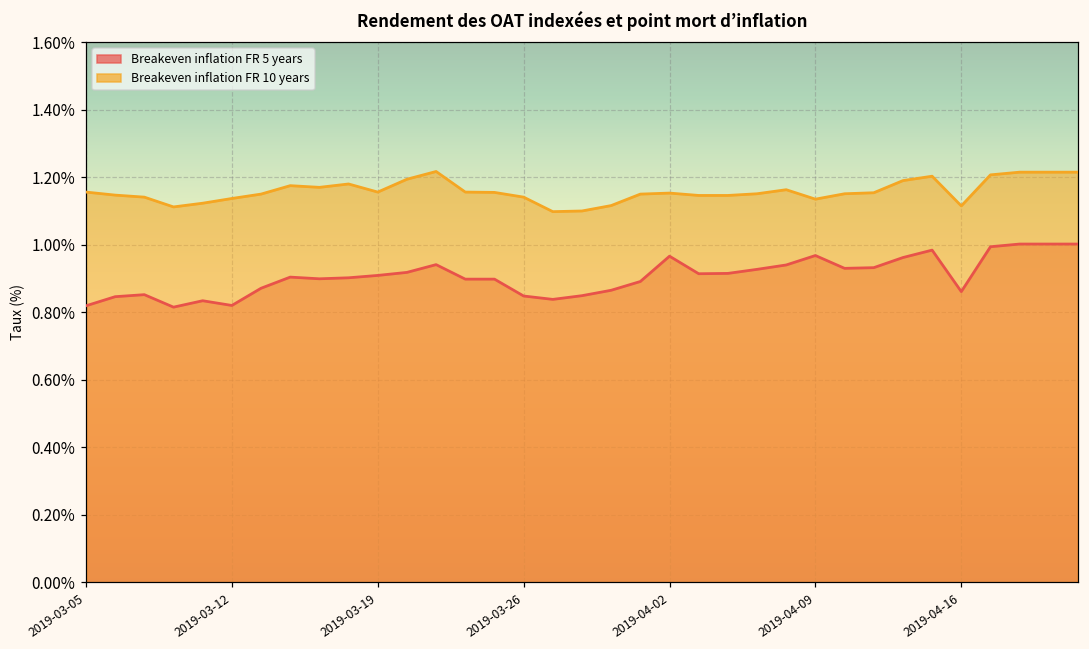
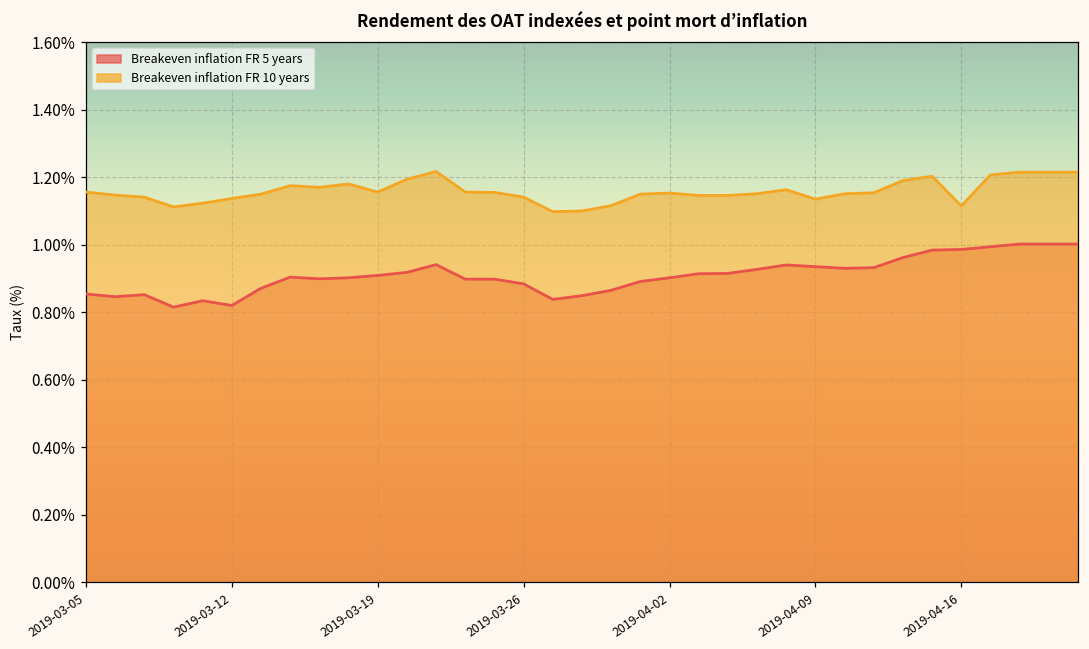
Breakeven inflation FR 5 years, 2019-03-05: 0.82% -> 0.85%
Breakeven inflation FR 5 years, 2019-03-26: 0.85% -> 0.88%
Breakeven inflation FR 5 years, 2019-04-02: 0.97% -> 0.90%
Breakeven inflation FR 5 years, 2019-04-09: 0.97% -> 0.94%
Breakeven inflation FR 5 years, 2019-04-16: 0.86% -> 0.99%
